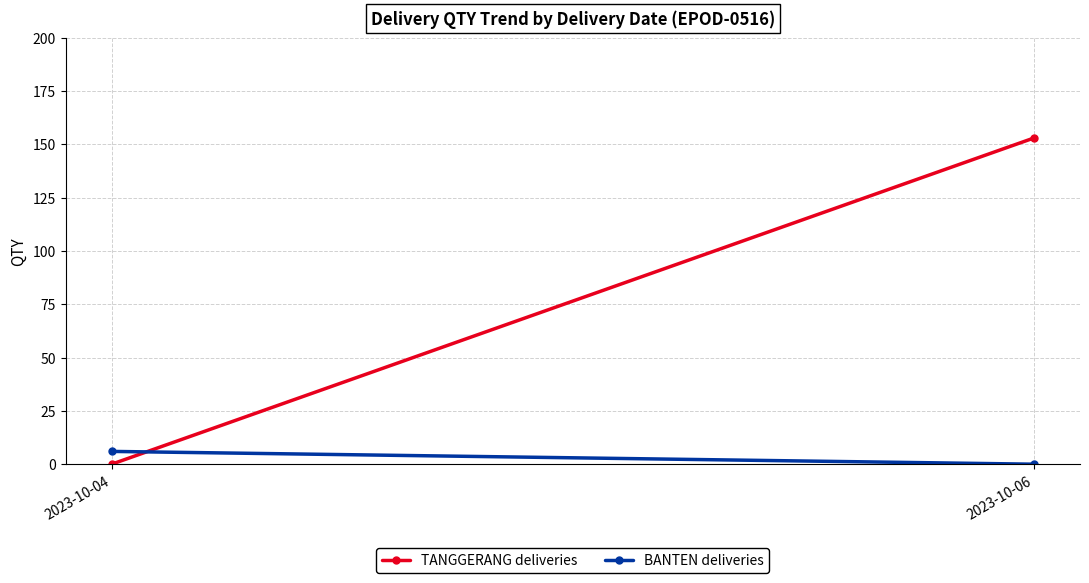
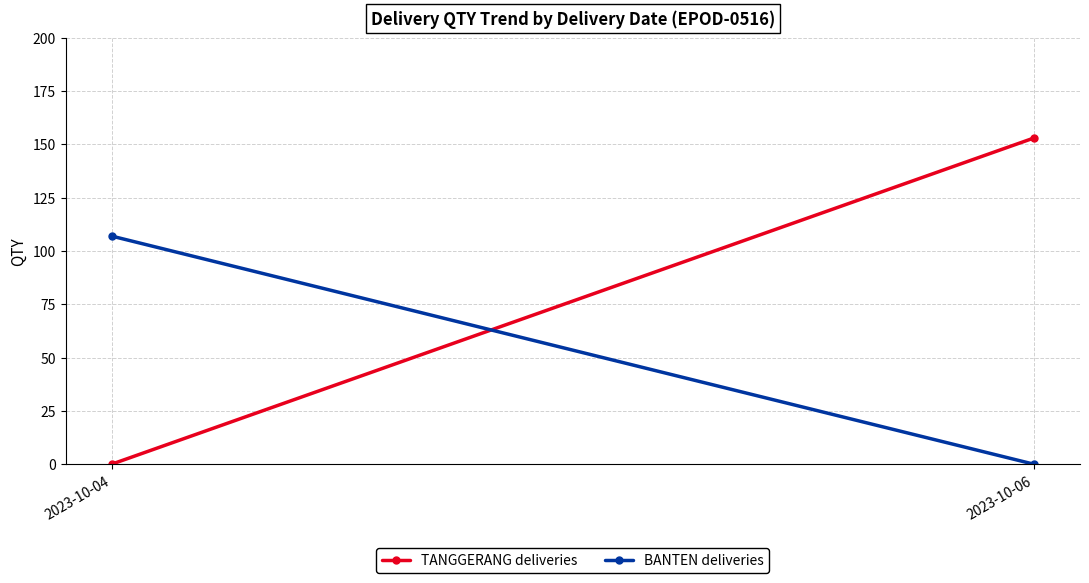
BANTEN deliveries, 2023-10-04: 6 -> 107
